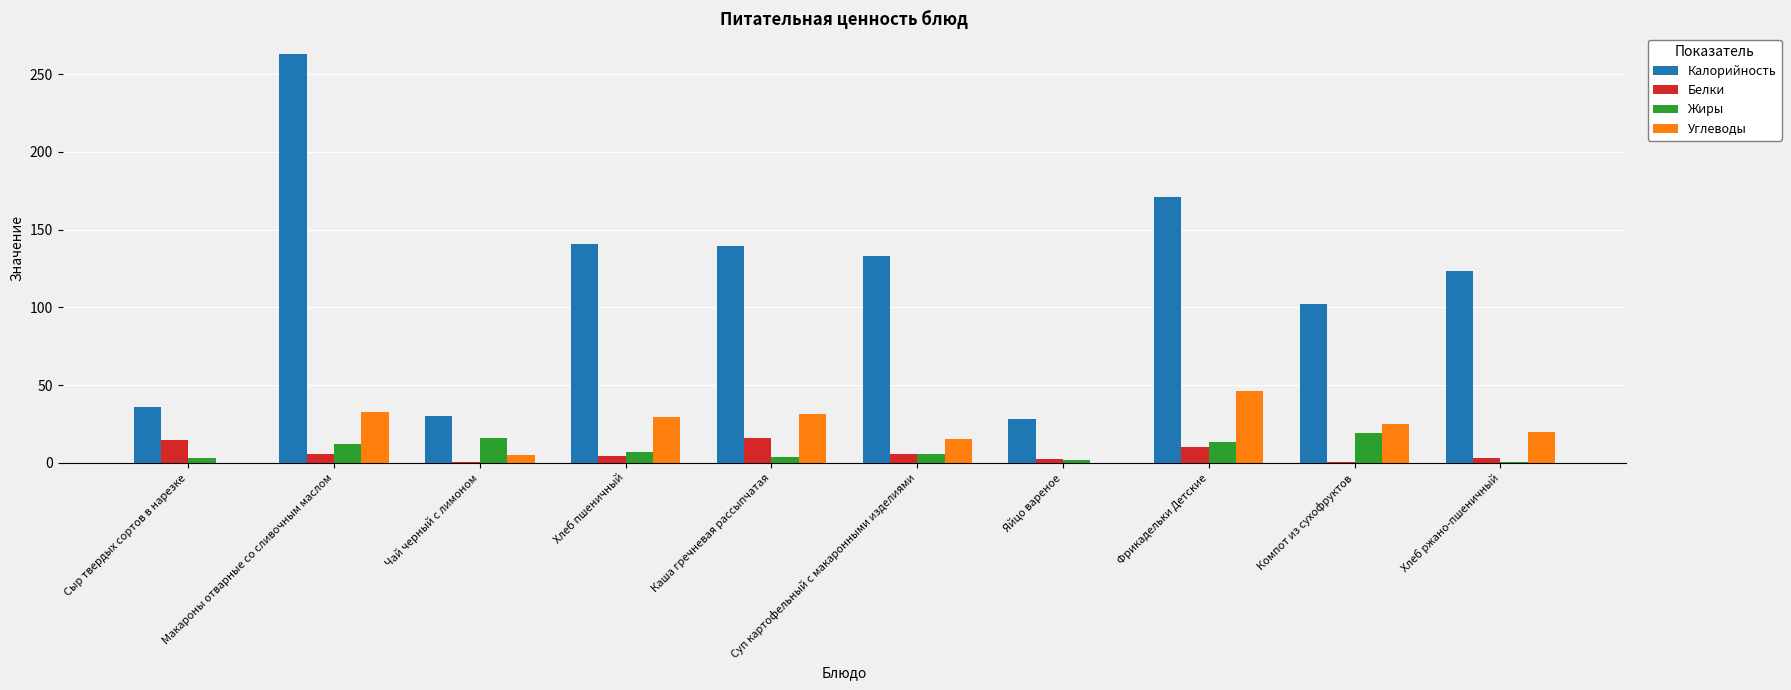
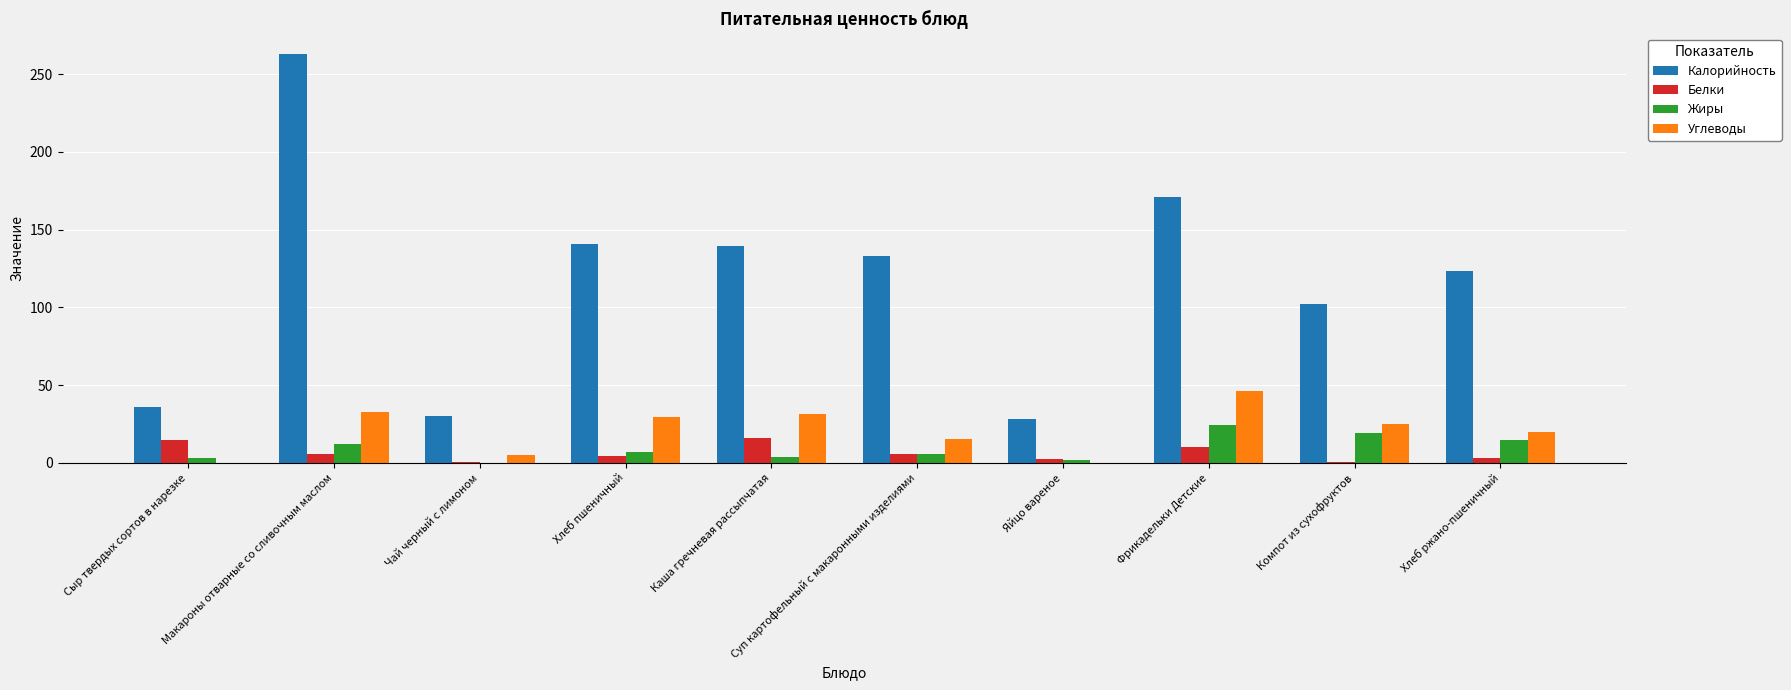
Жиры, Чай черный с лимоном: 16 -> 0
Жиры, Фрикадельки Детские: 13 -> 25
Жиры, Хлеб ржано-пшеничный: 1 -> 15
